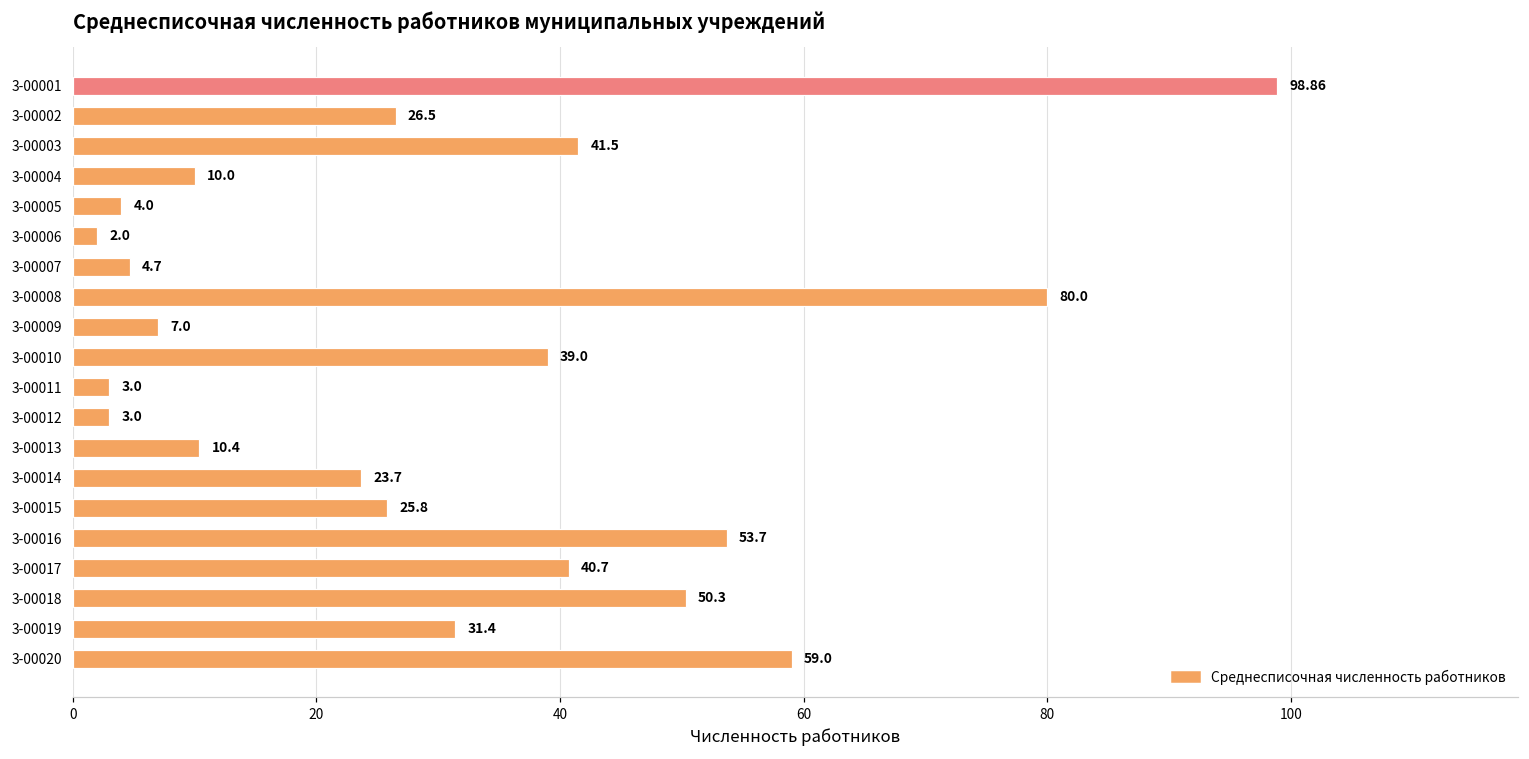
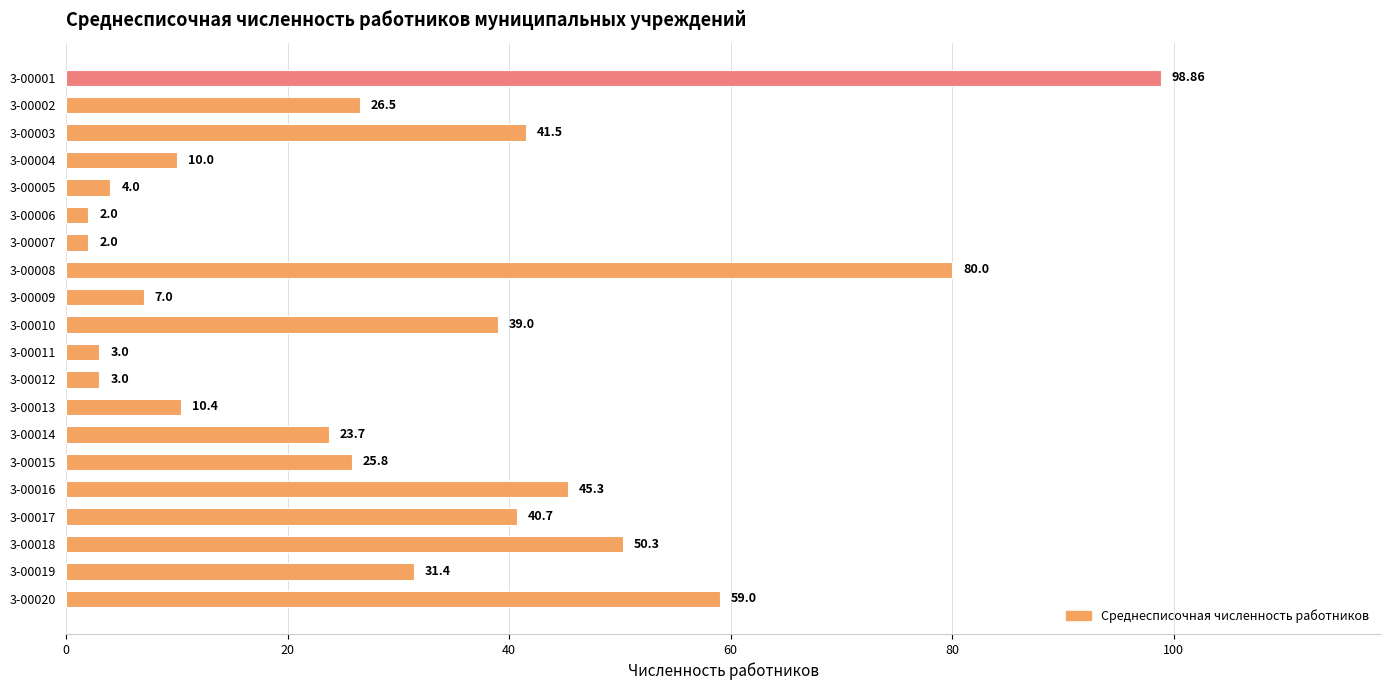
3-00007: 4.7 -> 2.0
3-00016: 53.7 -> 45.3
